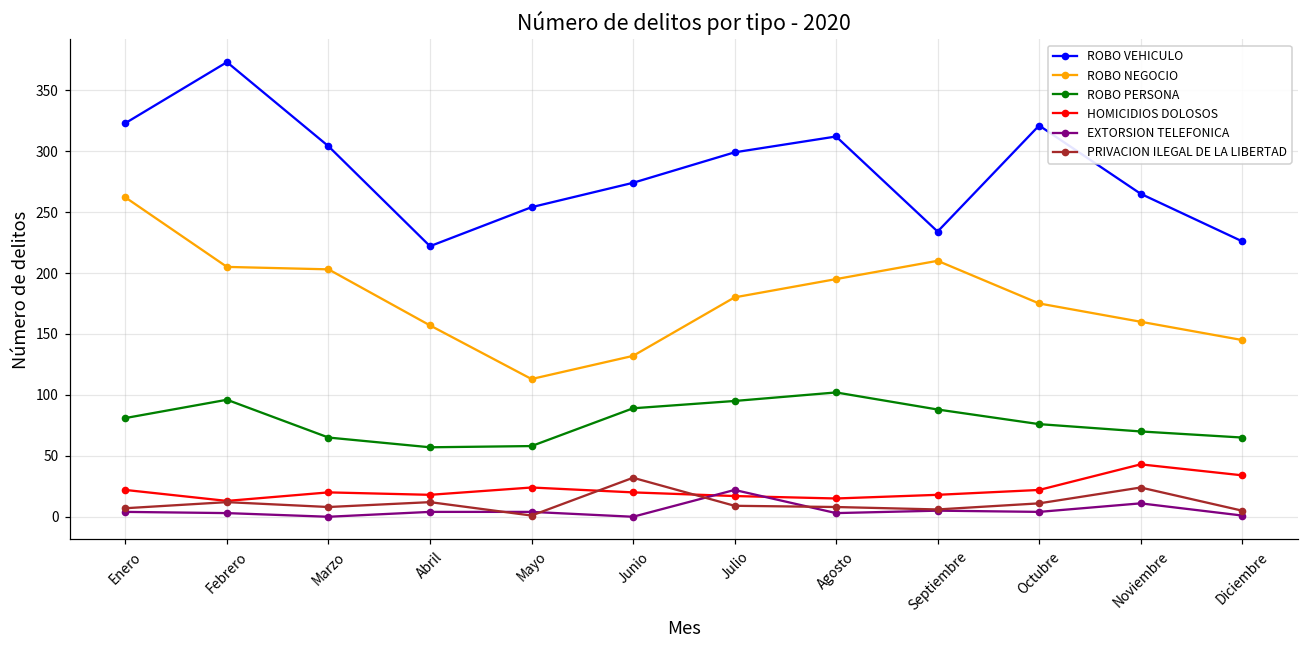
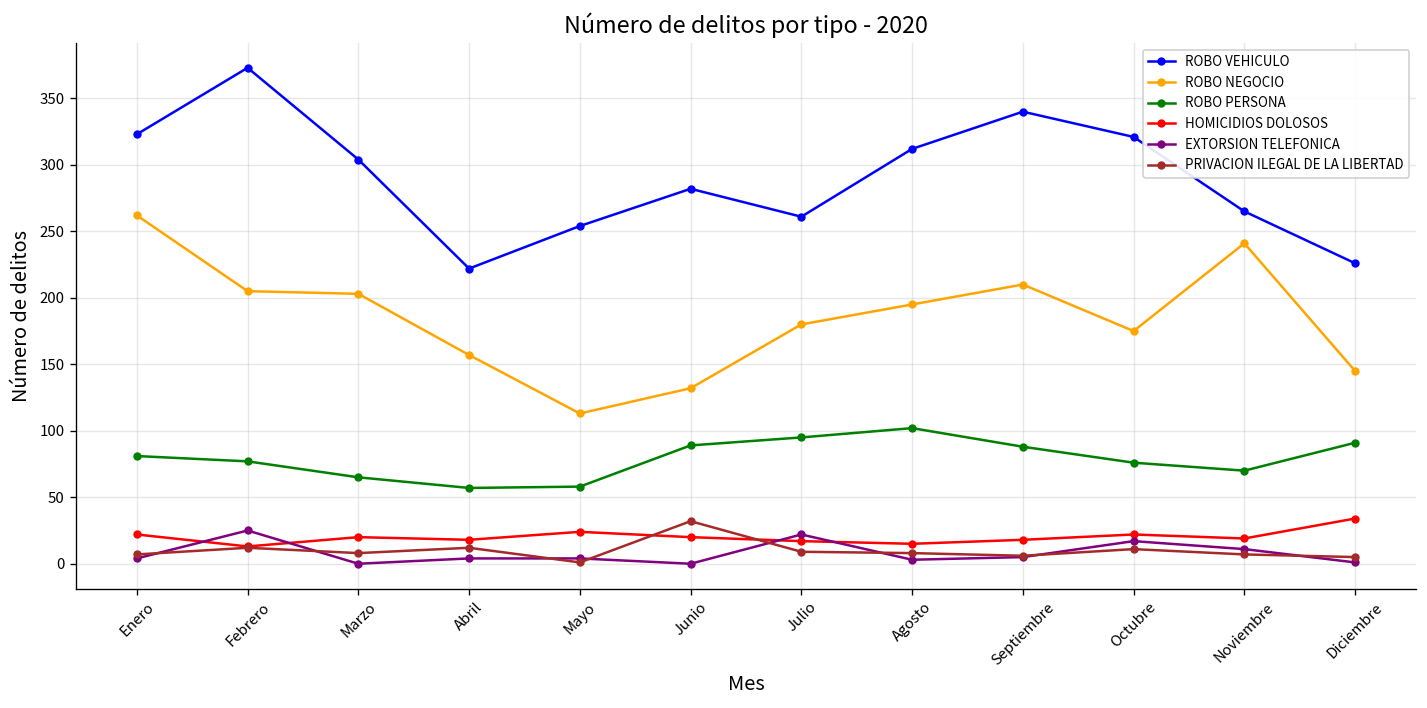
ROBO PERSONA, Febrero: 96 -> 77
EXTORSION TELEFONICA, Febrero: 3 -> 25
ROBO VEHICULO, Junio: 274 -> 282
ROBO VEHICULO, Julio: 299 -> 261
ROBO VEHICULO, Septiembre: 234 -> 340
EXTORSION TELEFONICA, Octubre: 4 -> 17
ROBO NEGOCIO, Noviembre: 160 -> 241
HOMICIDIOS DOLOSOS, Noviembre: 43 -> 19
PRIVACION ILEGAL DE LA LIBERTAD, Noviembre: 24 -> 7
ROBO PERSONA, Diciembre: 65 -> 91
